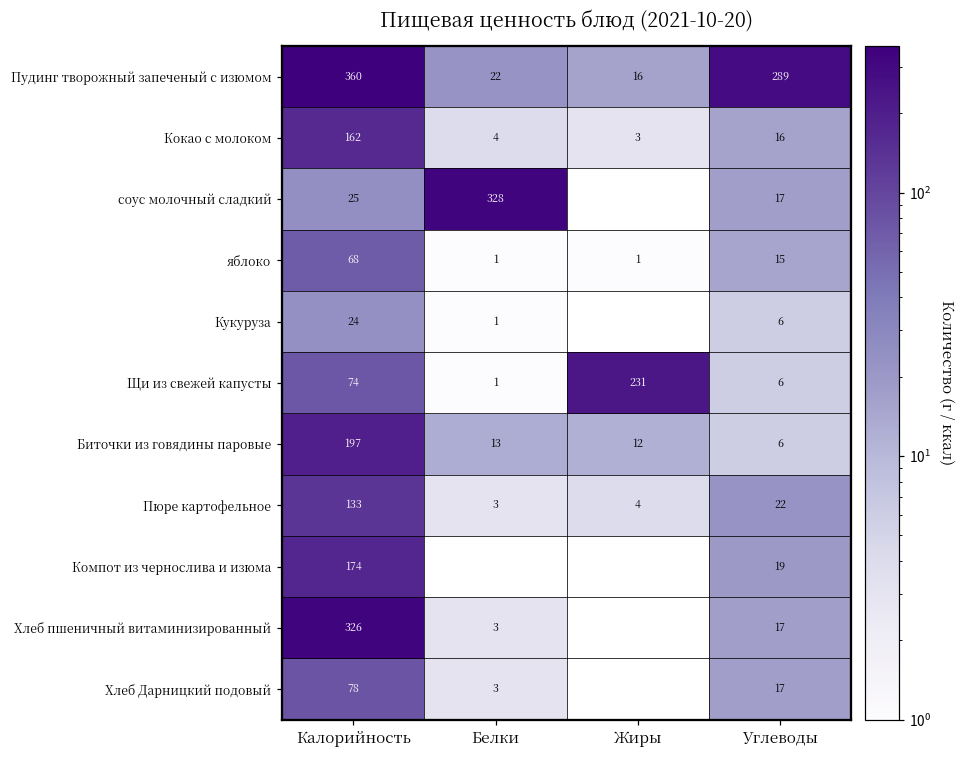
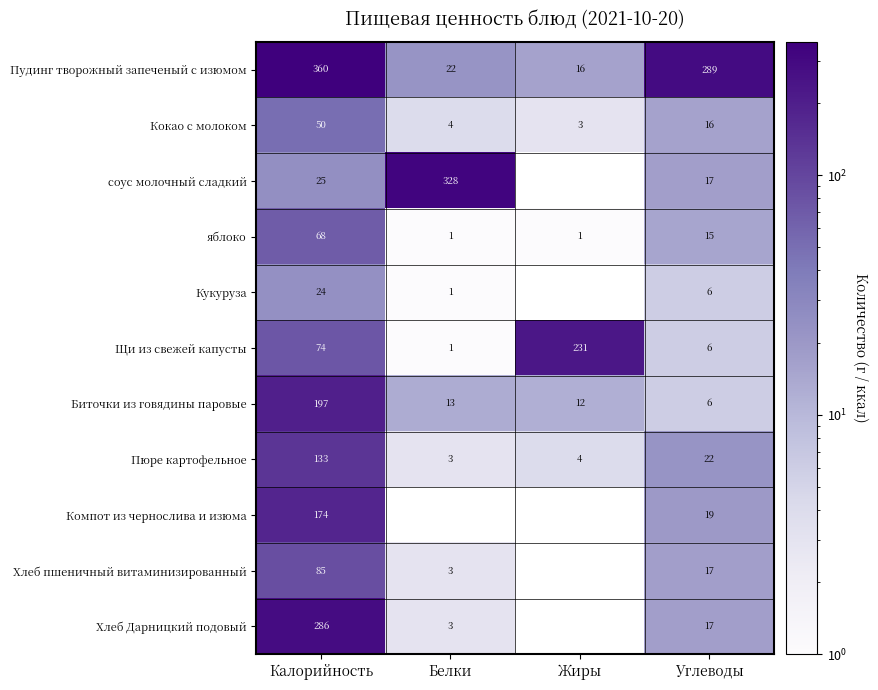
Кокао с молоком, Калорийность: 162 -> 50
Хлеб пшеничный витаминизированный, Калорийность: 326 -> 85
Хлеб Дарницкий подовый, Калорийность: 78 -> 286
